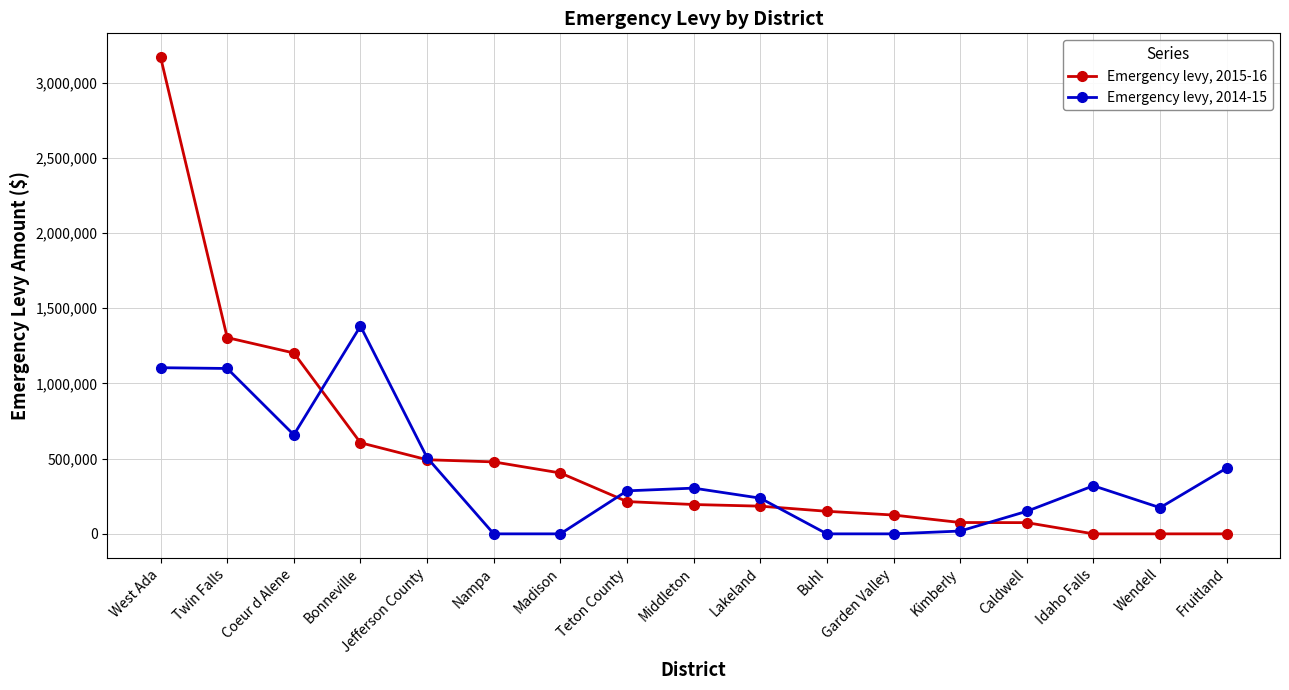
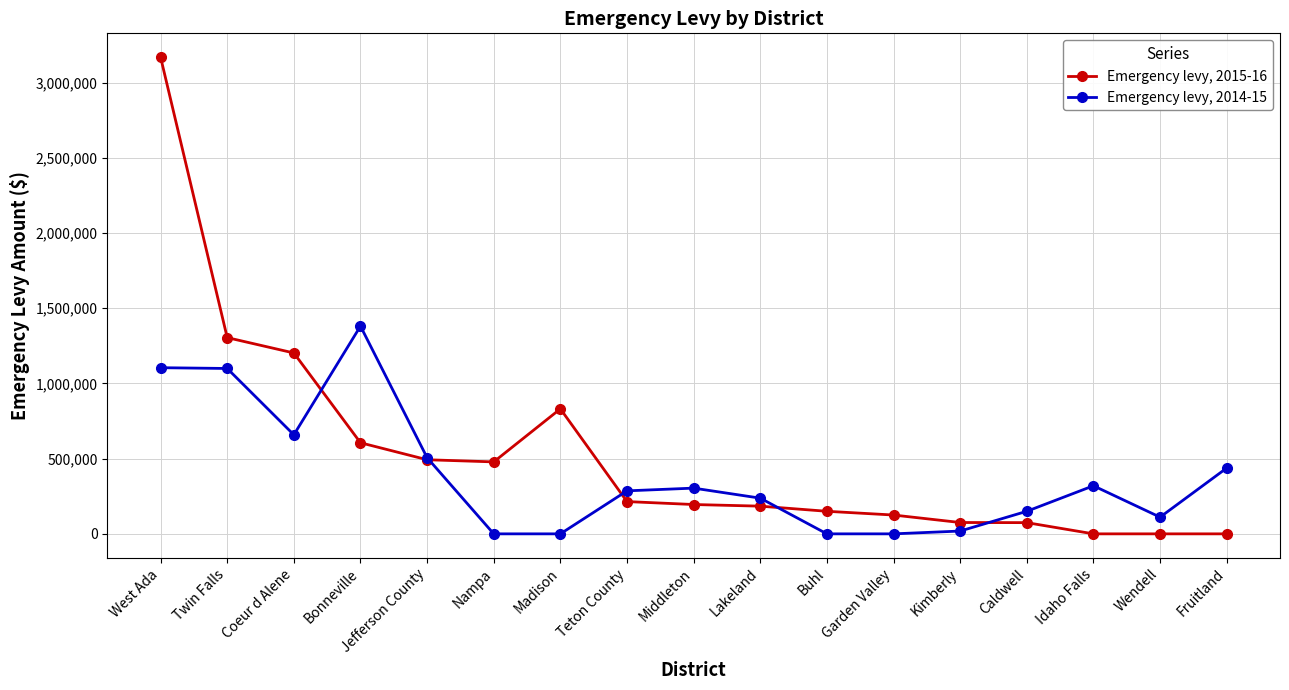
Emergency levy, 2015-16, Madison: 400,000 -> 830,000
Emergency levy, 2014-15, Wendell: 170,000 -> 110,000
